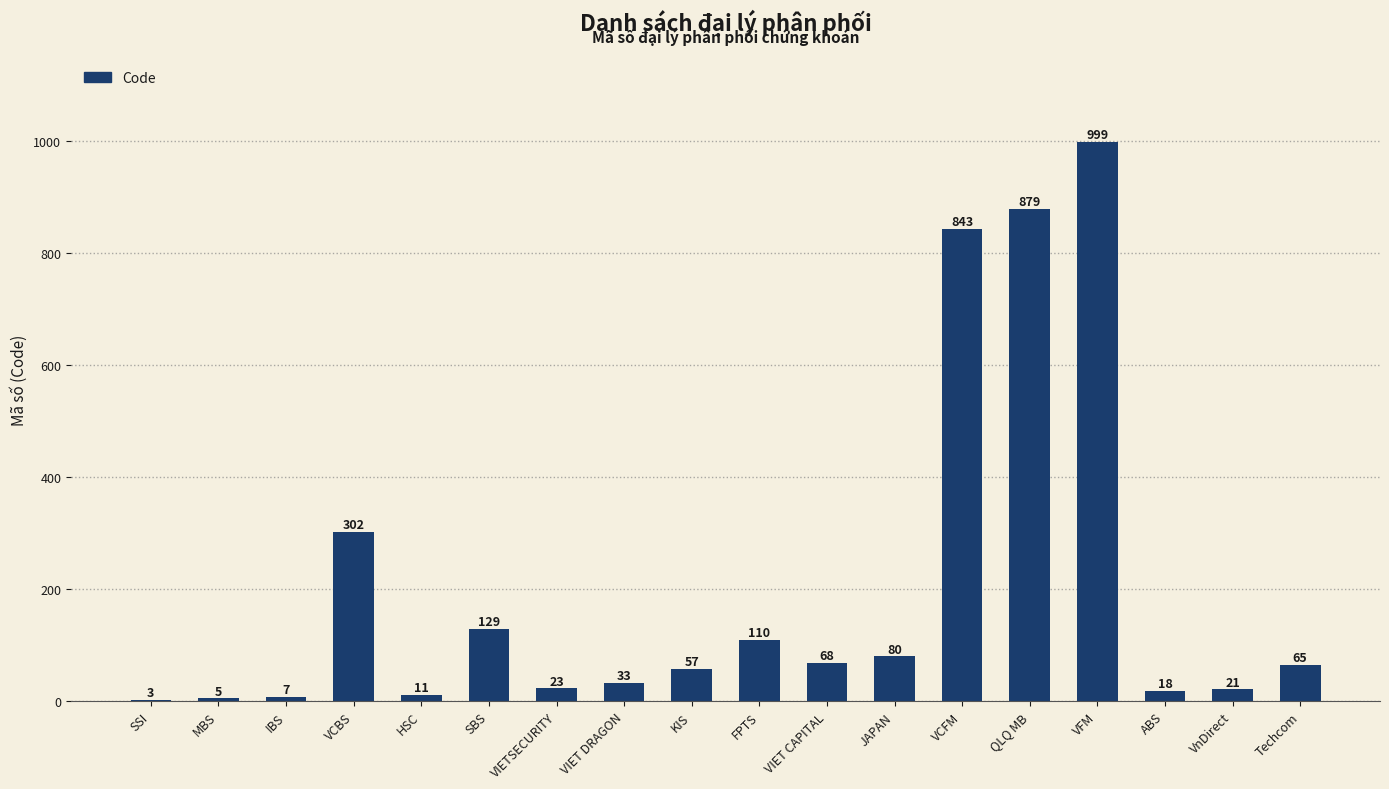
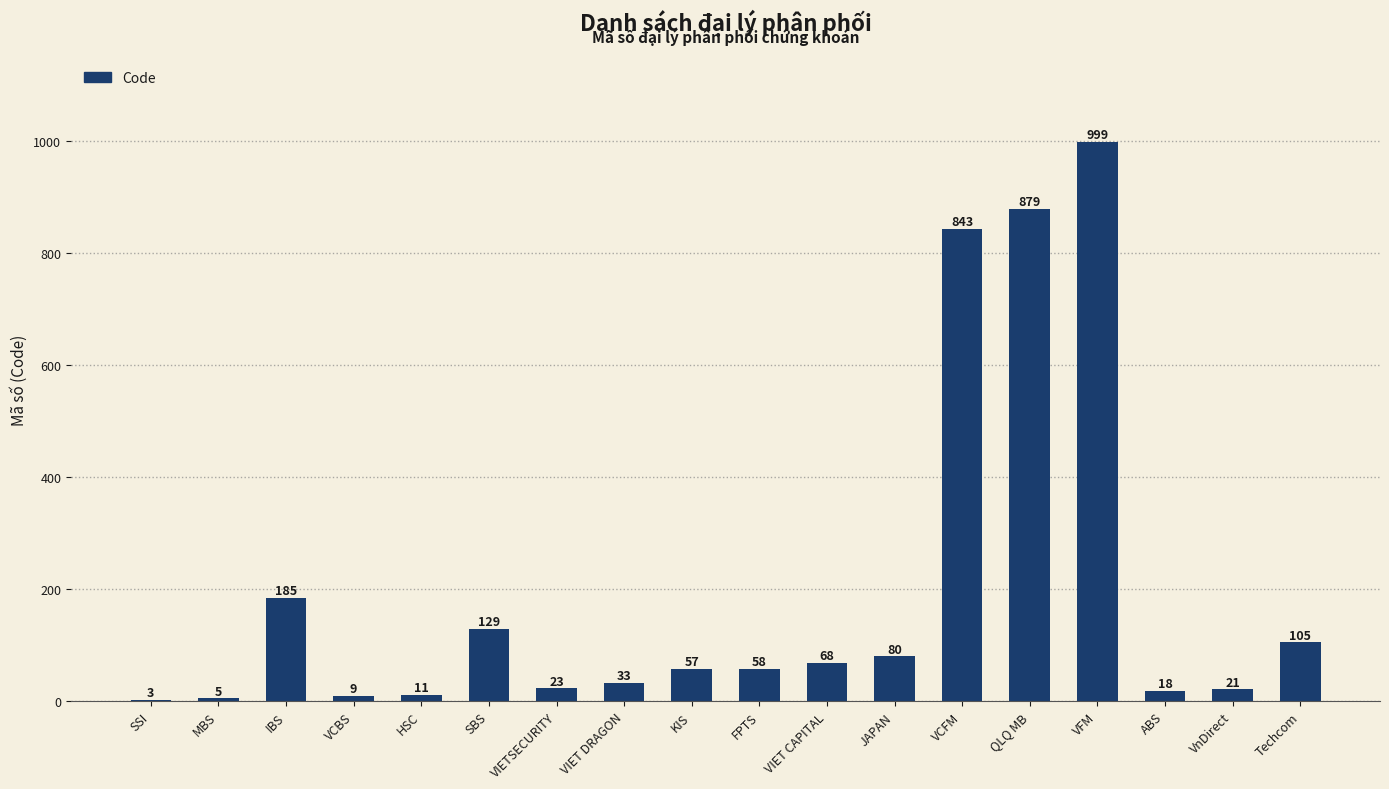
IBS: 7 -> 185
VCBS: 302 -> 9
FPTS: 110 -> 58
Techcom: 65 -> 105
